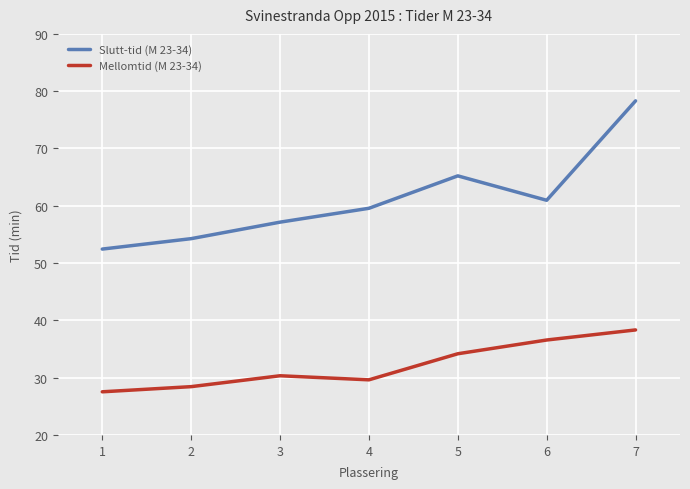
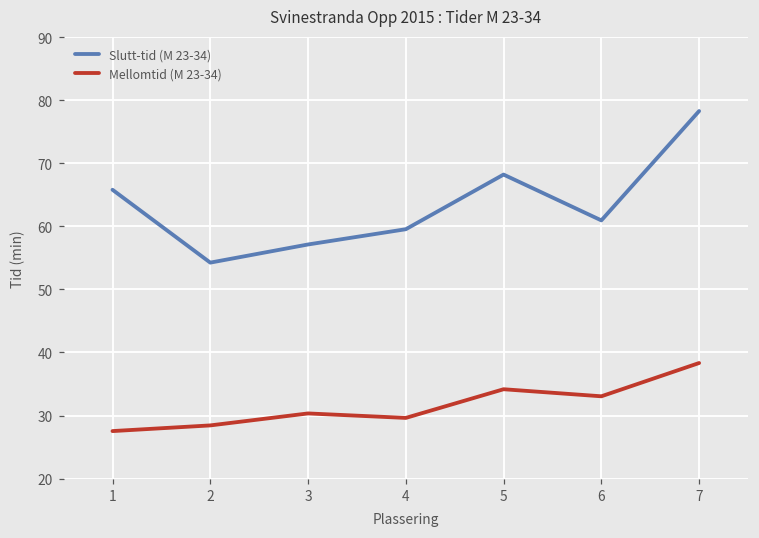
Slutt-tid (M 23-34), 1: 52 -> 66
Slutt-tid (M 23-34), 5: 65 -> 68
Mellomtid (M 23-34), 6: 37 -> 33
